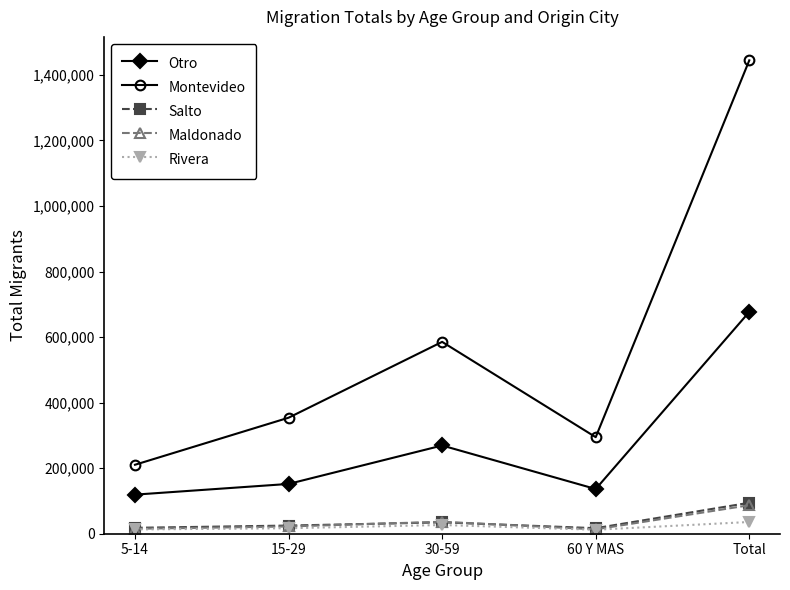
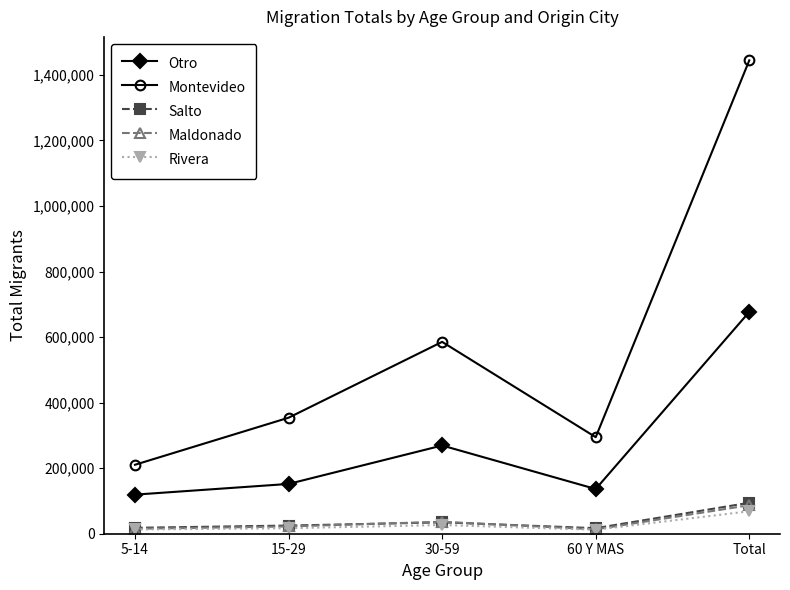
Rivera, Total: 40,000 -> 70,000
